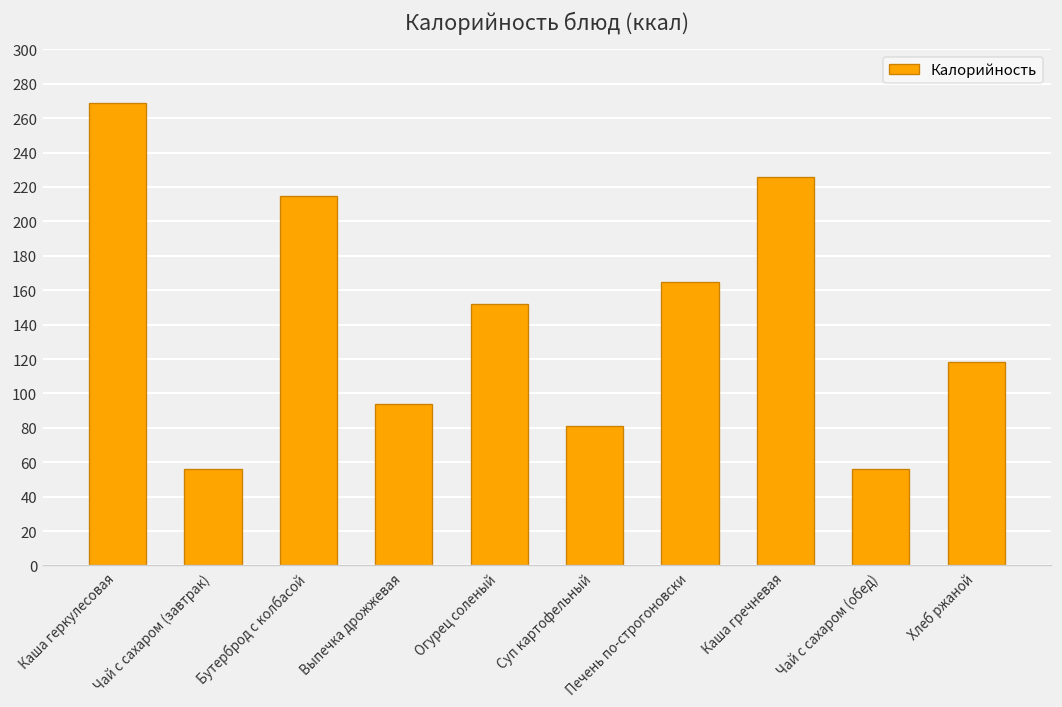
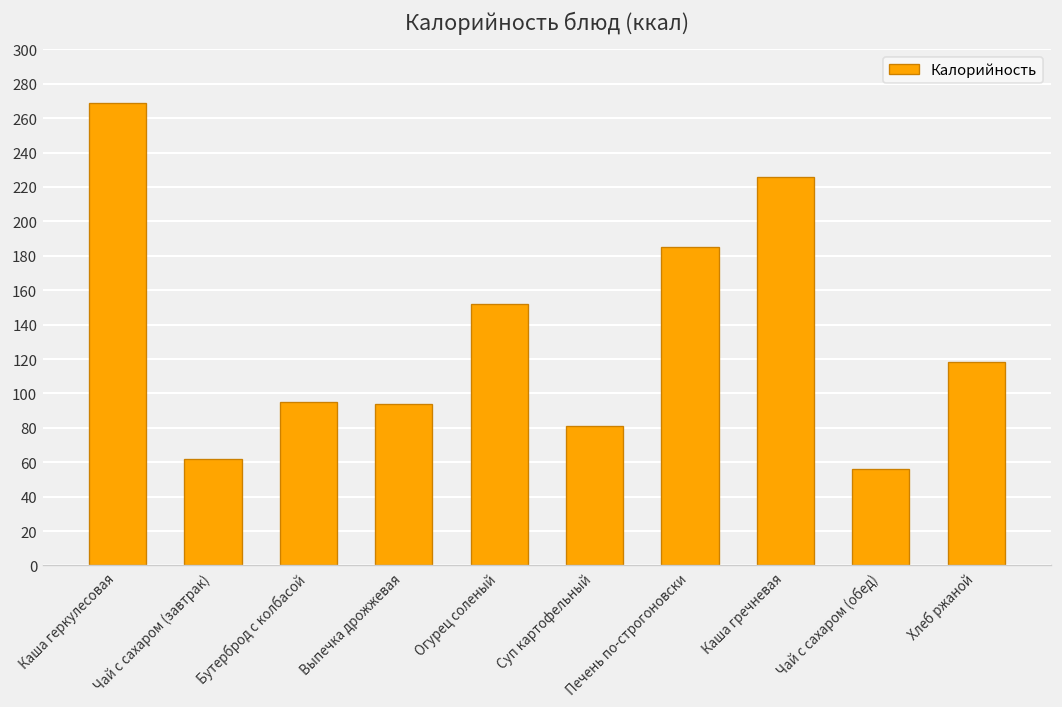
Чай с сахаром (завтрак): 56 -> 62
Бутерброд с колбасой: 215 -> 95
Печень по-строгоновски: 165 -> 185
